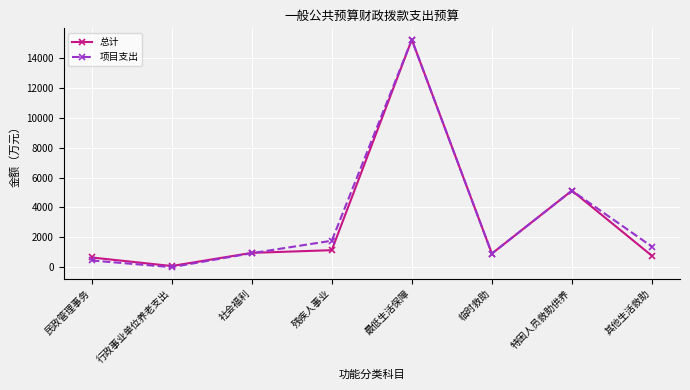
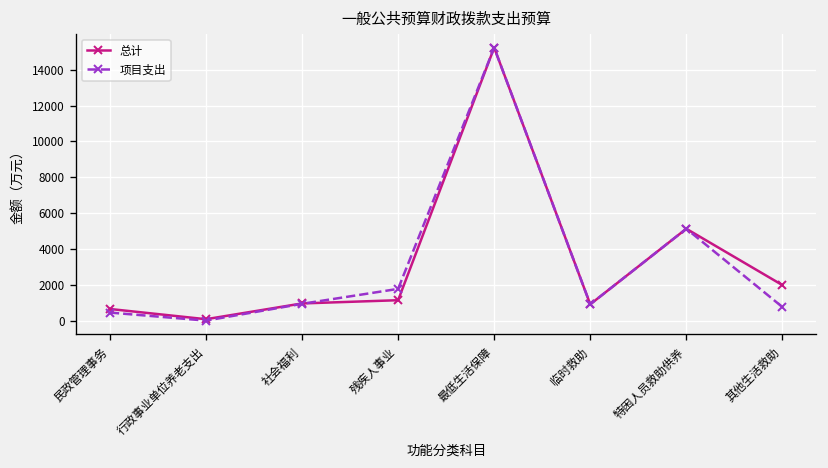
总计, 其他生活救助: 800 -> 2000
项目支出, 其他生活救助: 1400 -> 800
